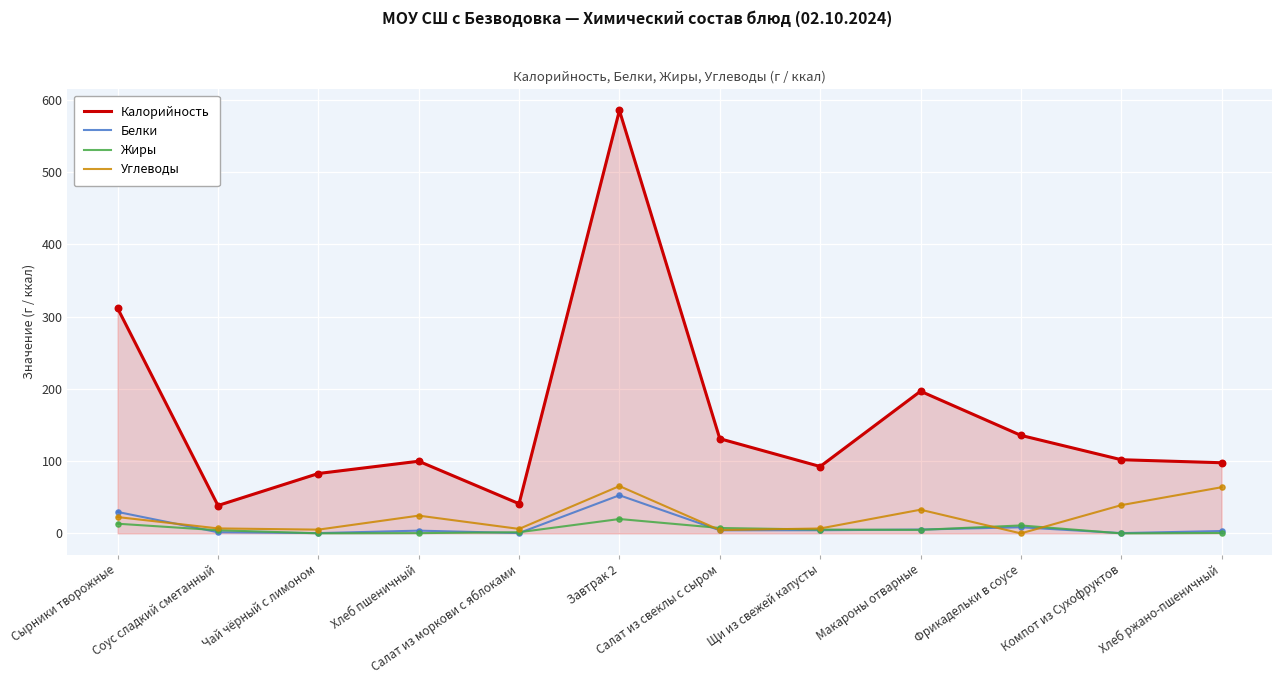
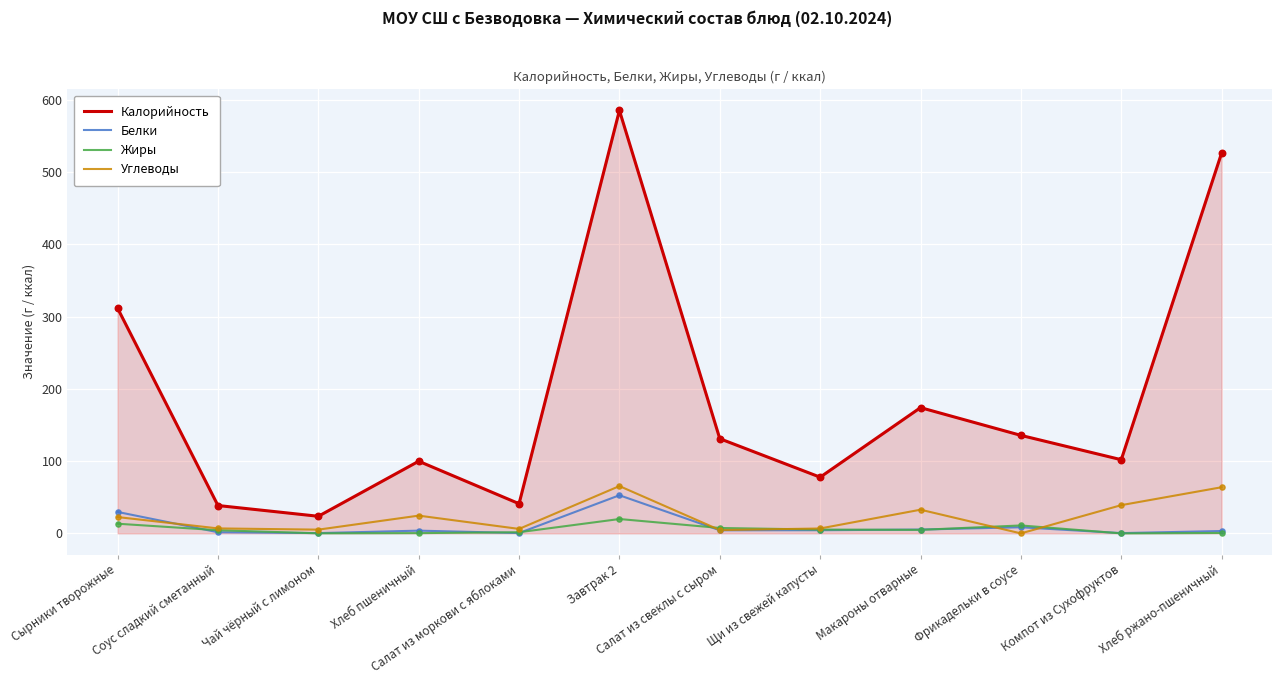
Калорийность, Чай чёрный с лимоном: 80 -> 20
Калорийность, Щи из свежей капусты: 90 -> 80
Калорийность, Макароны отварные: 200 -> 170
Калорийность, Хлеб ржано-пшеничный: 100 -> 530
